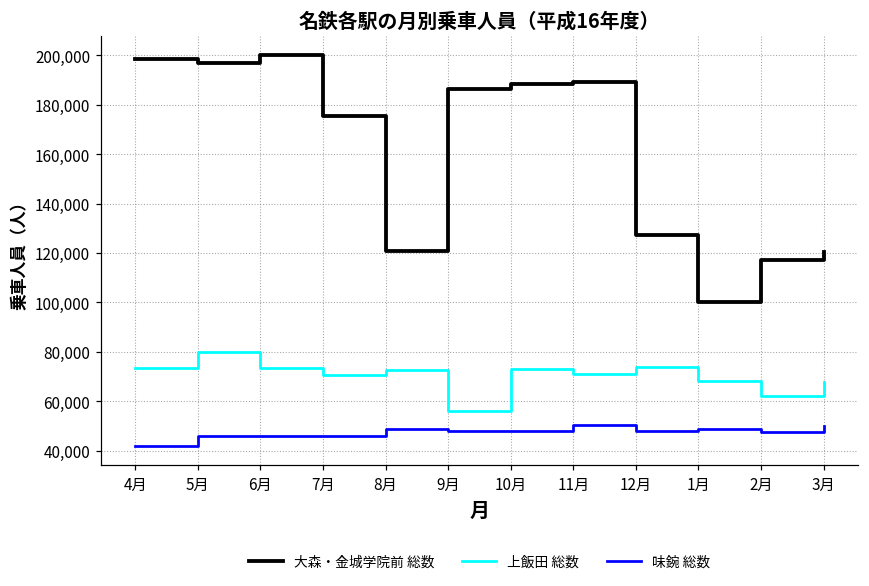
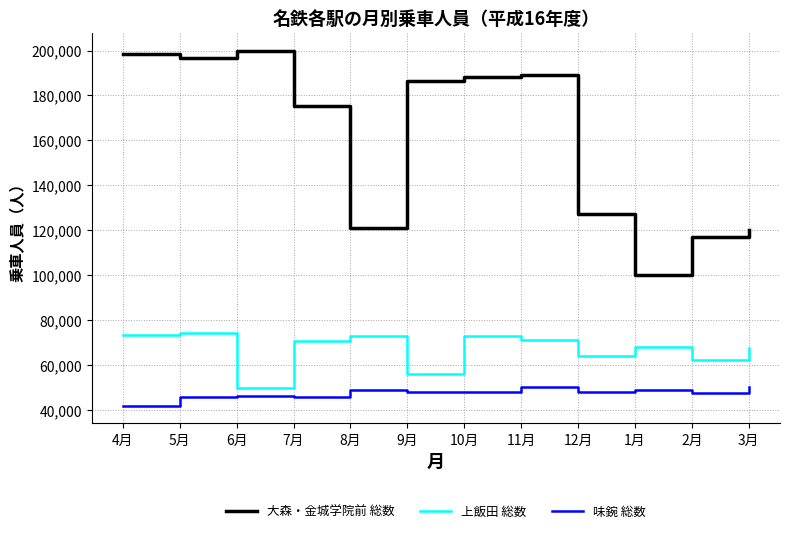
上飯田 総数, 5月: 80,000 -> 74,000
上飯田 総数, 6月: 74,000 -> 50,000
上飯田 総数, 12月: 74,000 -> 64,000
